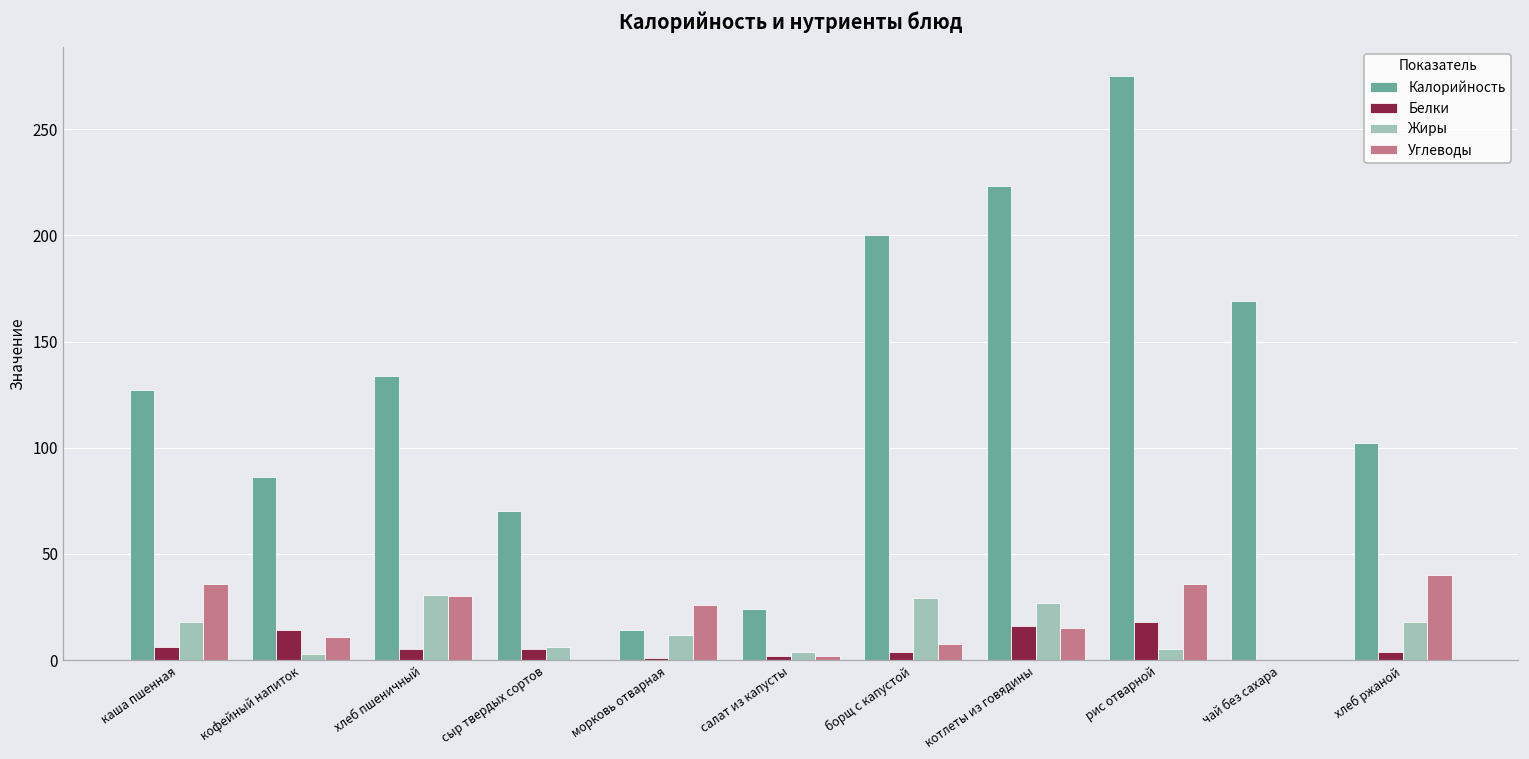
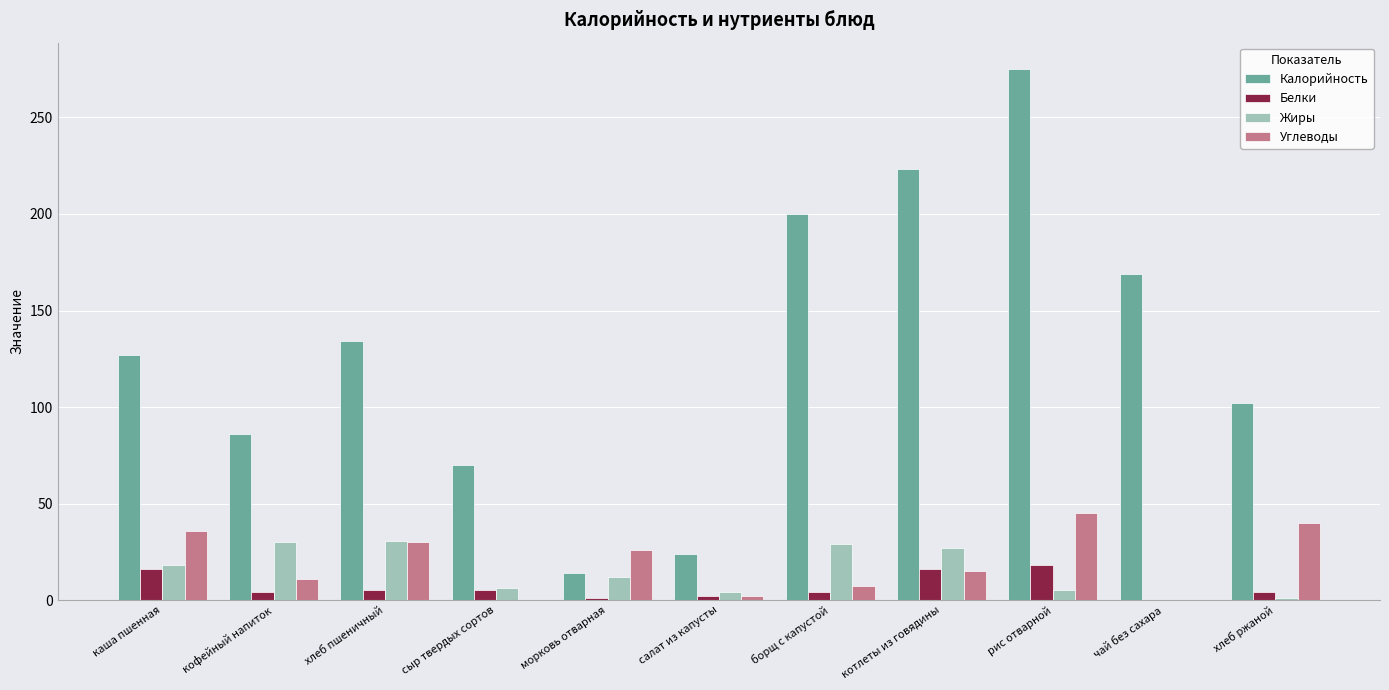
Белки, каша пшенная: 6 -> 16
Белки, кофейный напиток: 14 -> 4
Жиры, кофейный напиток: 3 -> 30
Углеводы, рис отварной: 36 -> 45
Жиры, хлеб ржаной: 18 -> 1
